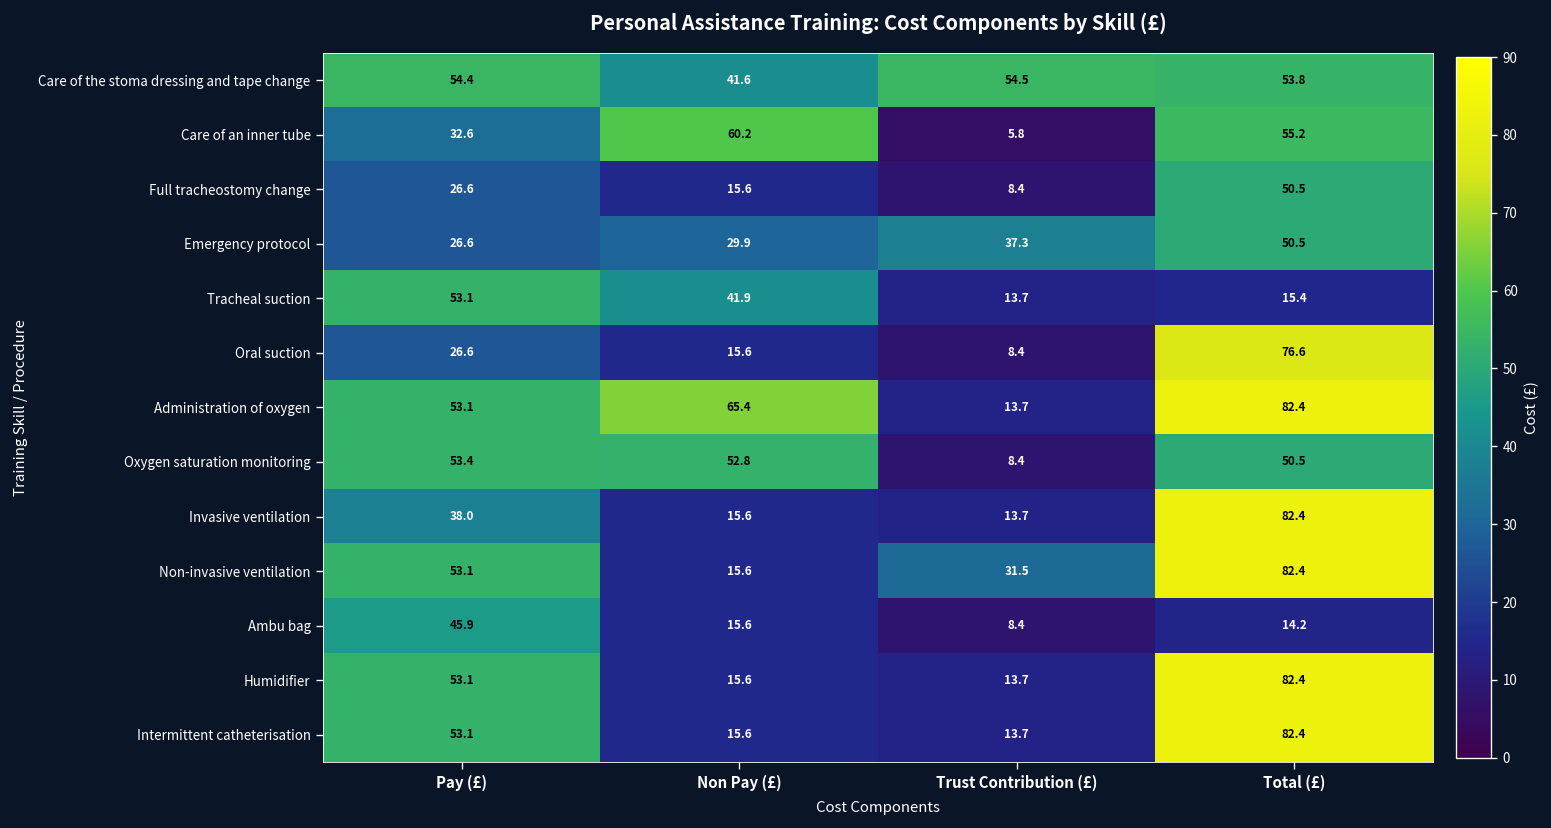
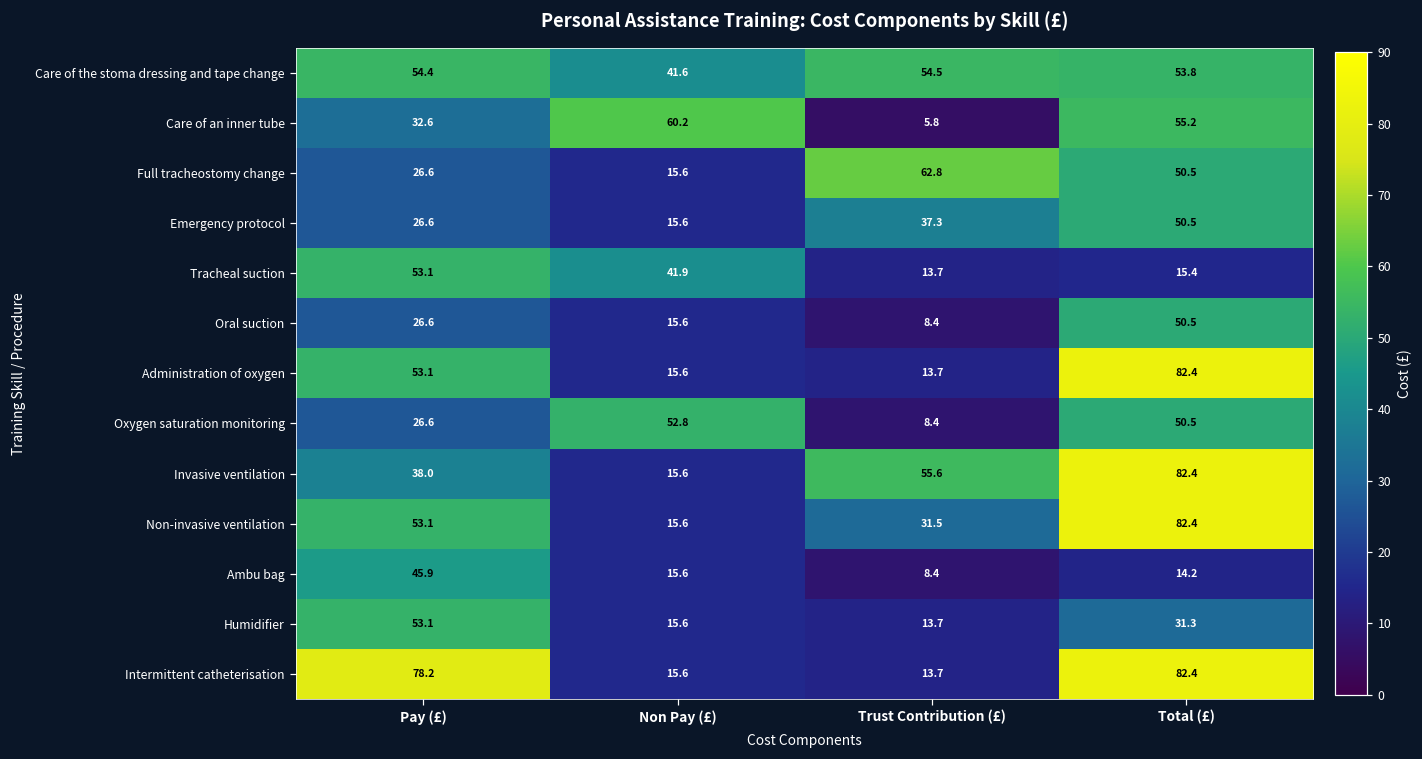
Full tracheostomy change, Trust Contribution (£): 8.4 -> 62.8
Emergency protocol, Non Pay (£): 29.9 -> 15.6
Oral suction, Total (£): 76.6 -> 50.5
Administration of oxygen, Non Pay (£): 65.4 -> 15.6
Oxygen saturation monitoring, Pay (£): 53.4 -> 26.6
Invasive ventilation, Trust Contribution (£): 13.7 -> 55.6
Humidifier, Total (£): 82.4 -> 31.3
Intermittent catheterisation, Pay (£): 53.1 -> 78.2
